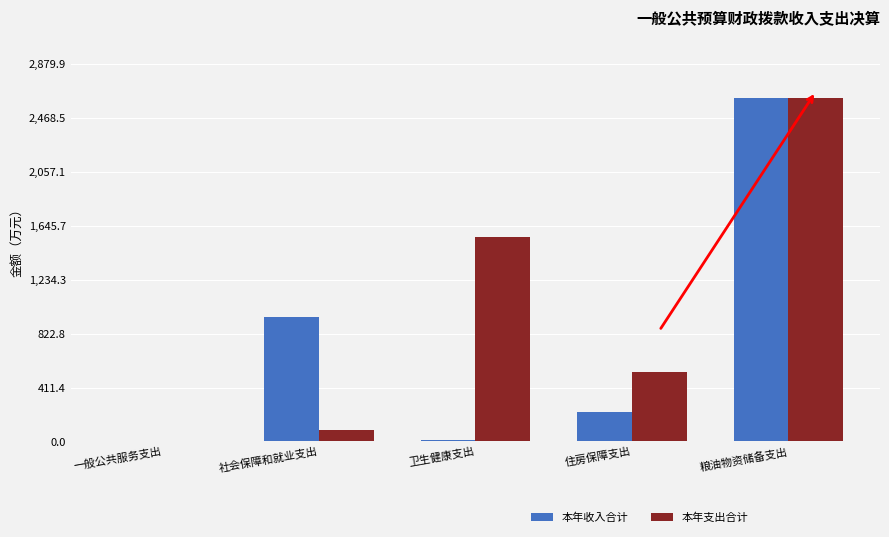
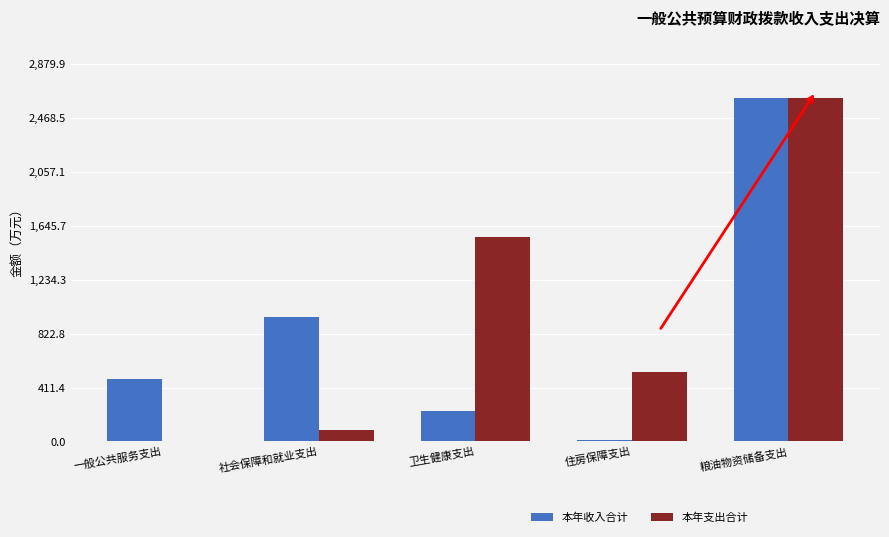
本年收入合计, 一般公共服务支出: 0 -> 470
本年收入合计, 卫生健康支出: 10 -> 230
本年收入合计, 住房保障支出: 230 -> 10
